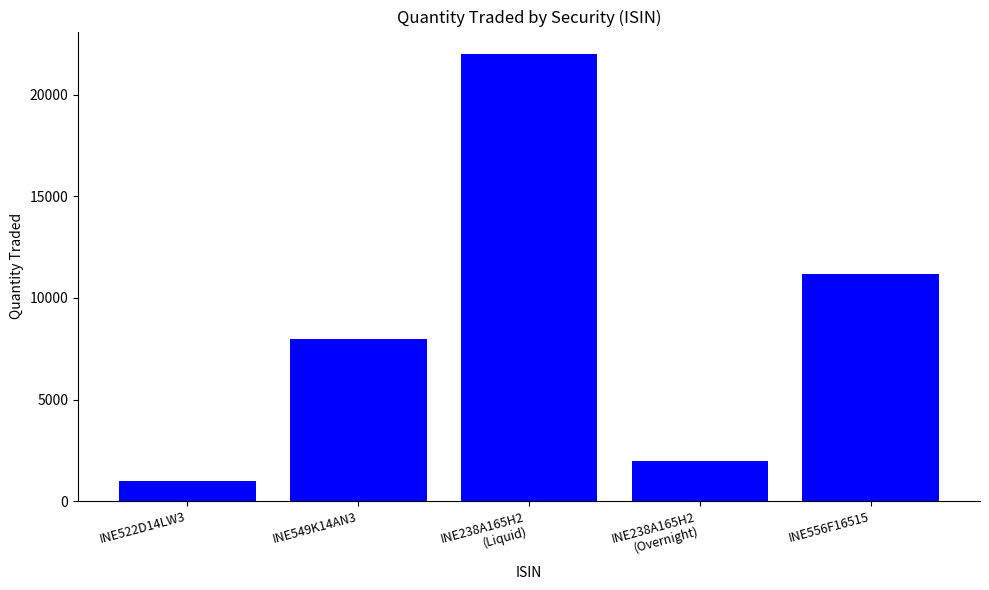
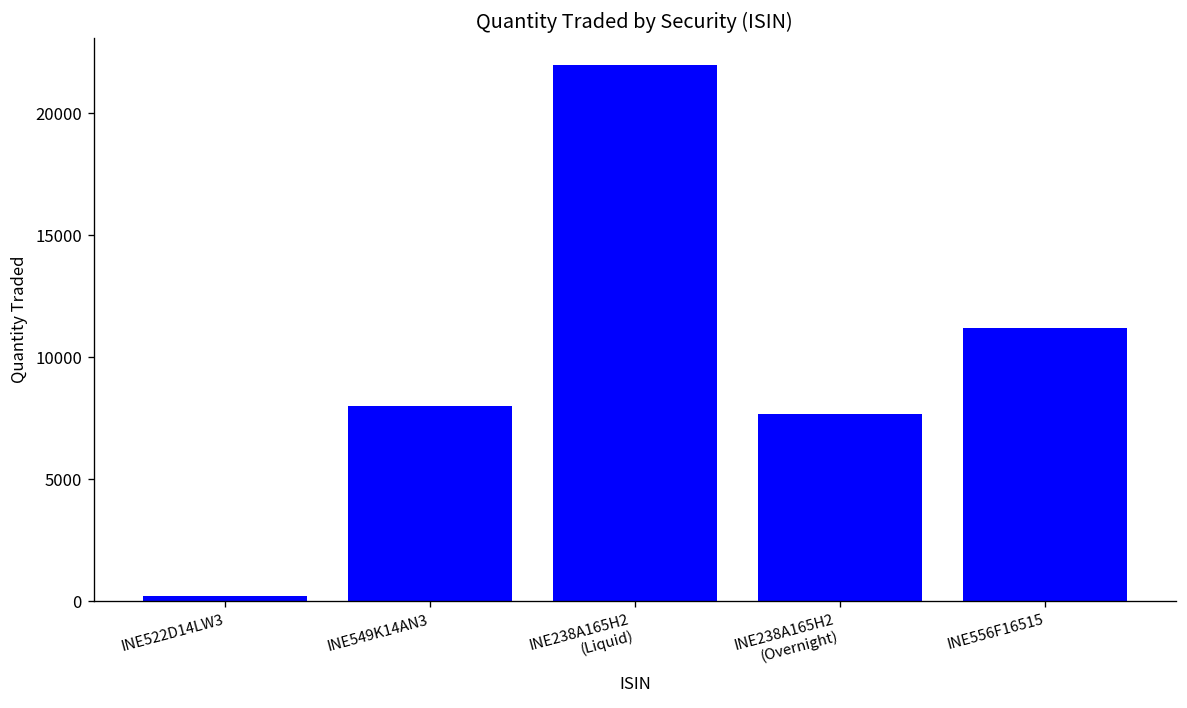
INE522D14LW3: 1000 -> 200
INE238A165H2 (Overnight): 2000 -> 7700
